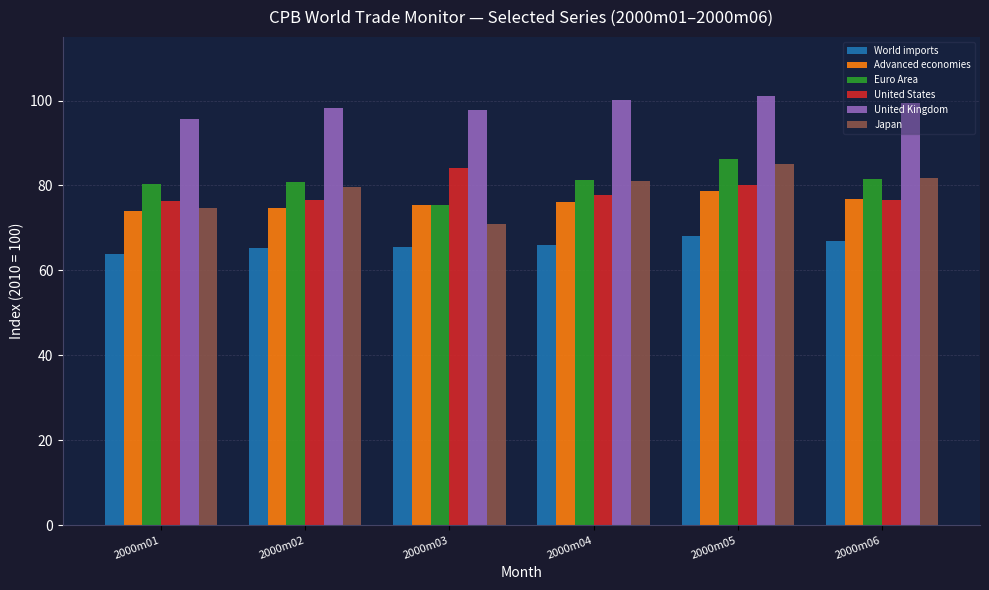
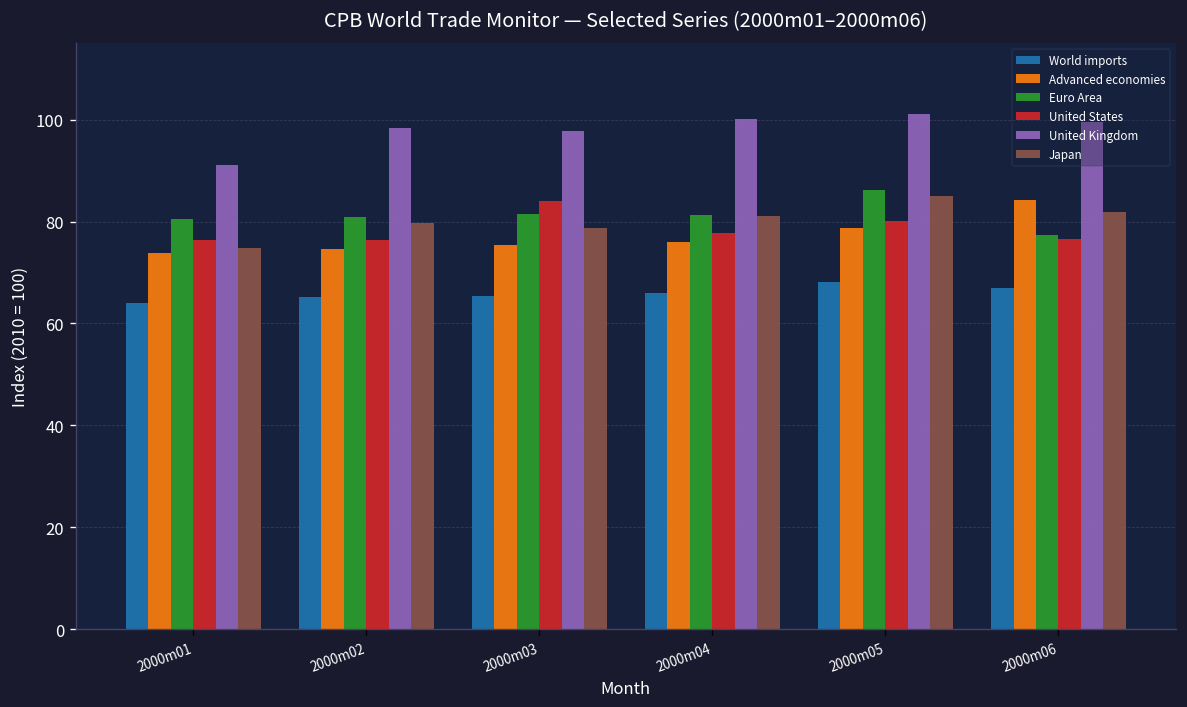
United Kingdom, 2000m01: 96 -> 91
Euro Area, 2000m03: 75 -> 82
Japan, 2000m03: 71 -> 79
Advanced economies, 2000m06: 77 -> 84
Euro Area, 2000m06: 81 -> 77
